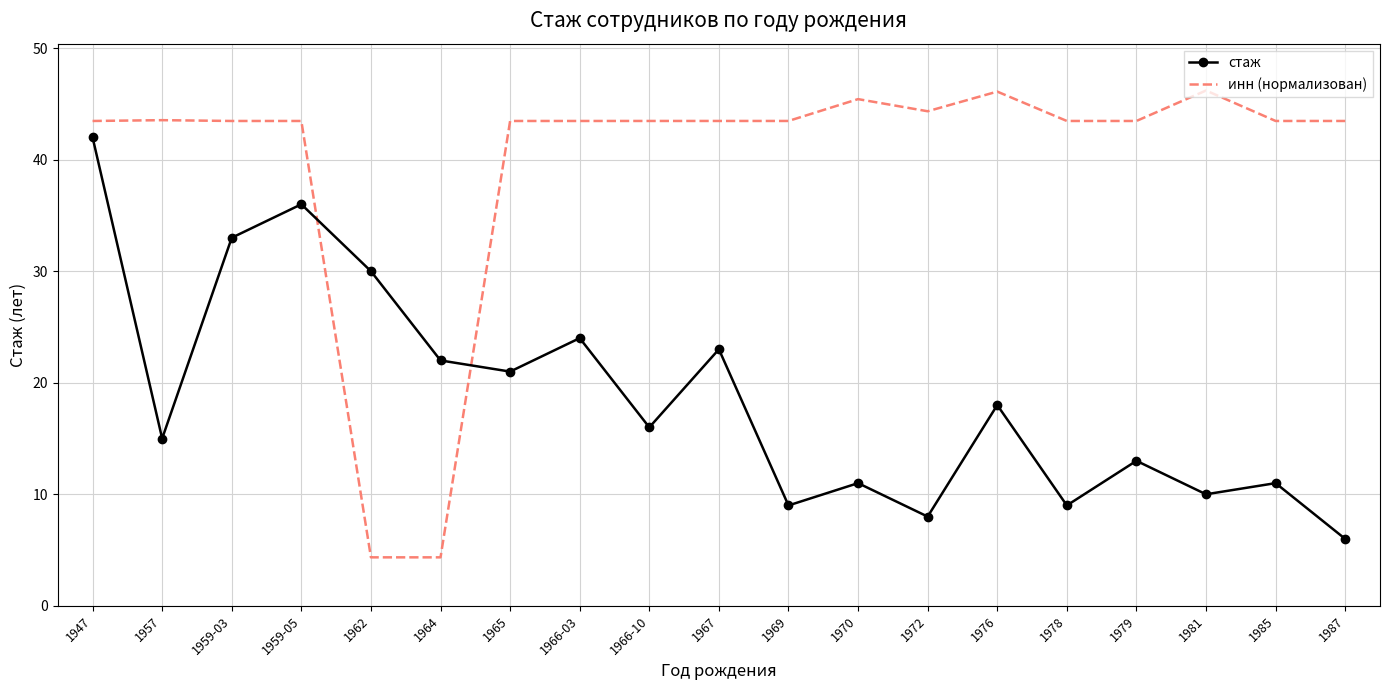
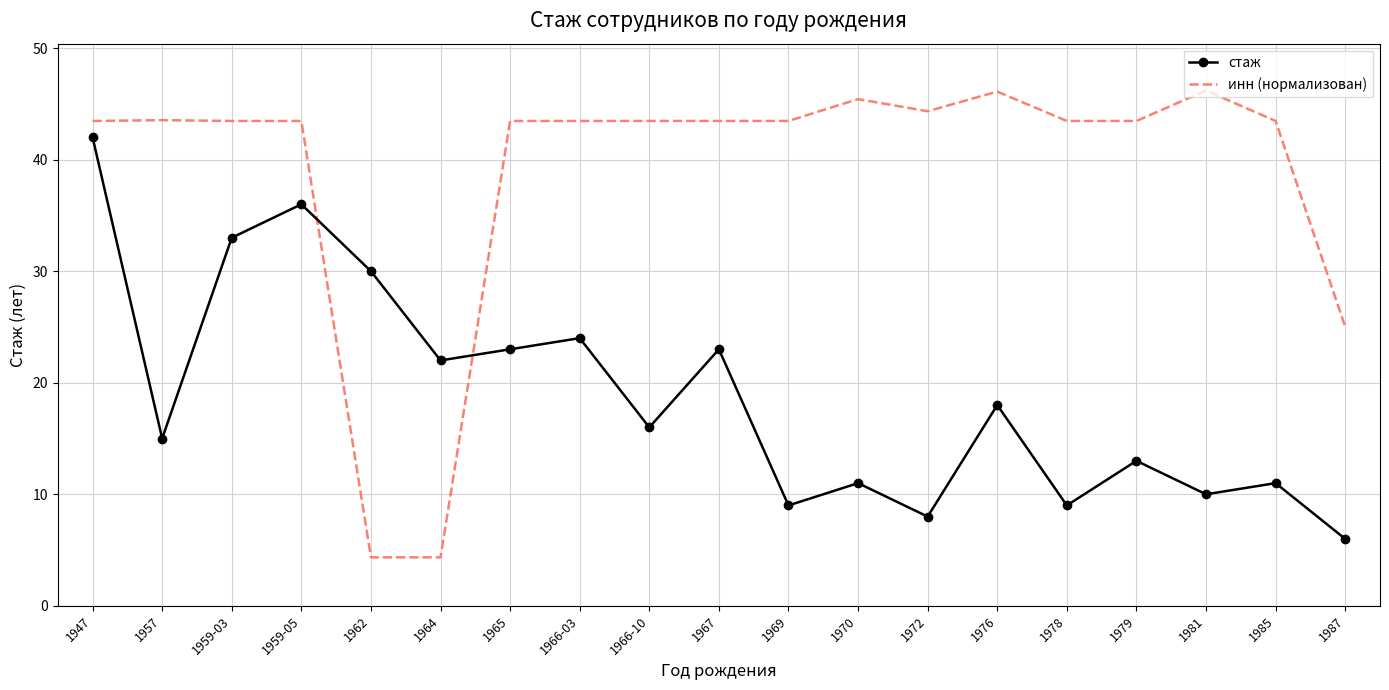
стаж, 1965: 21 -> 23
инн (нормализован), 1987: 43.5 -> 25.0
